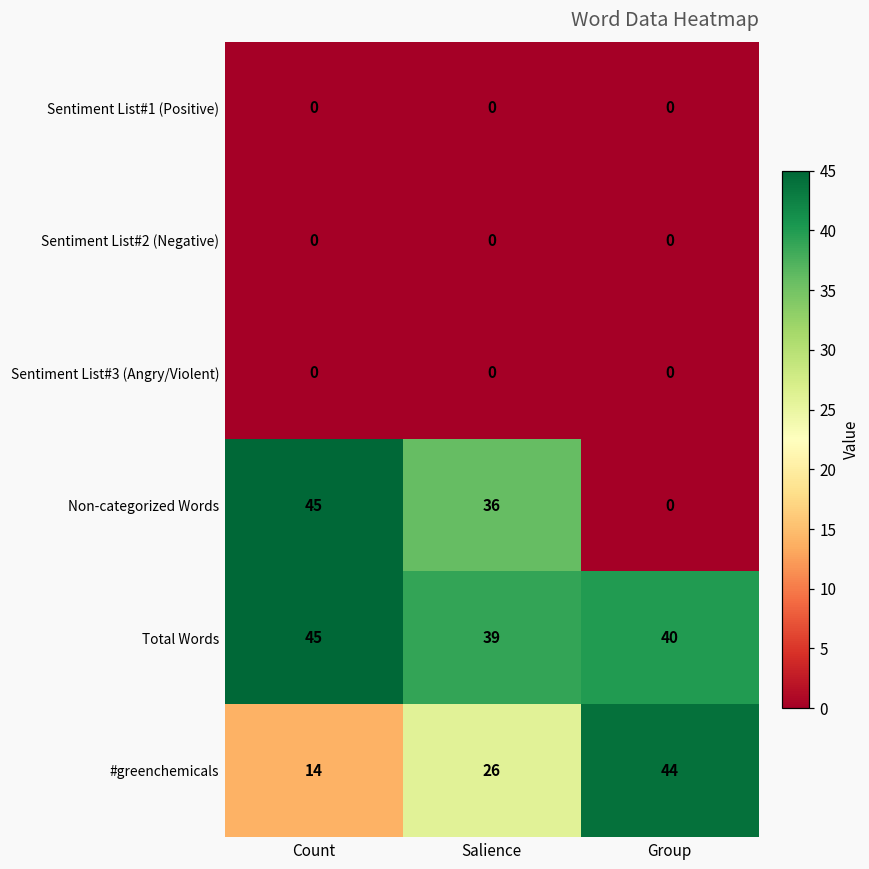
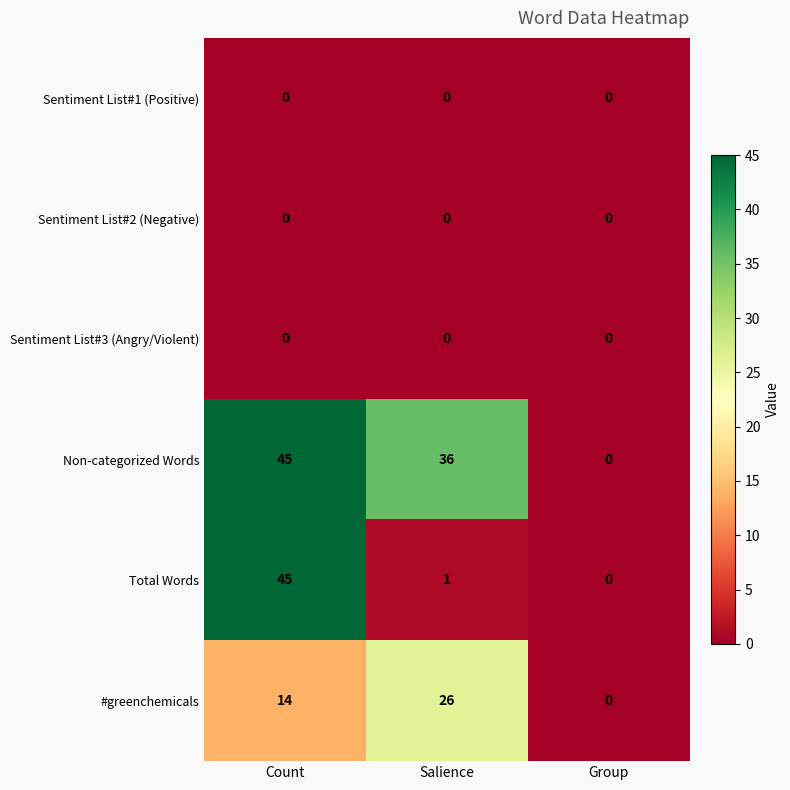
Total Words, Salience: 39 -> 1
Total Words, Group: 40 -> 0
#greenchemicals, Group: 44 -> 0
